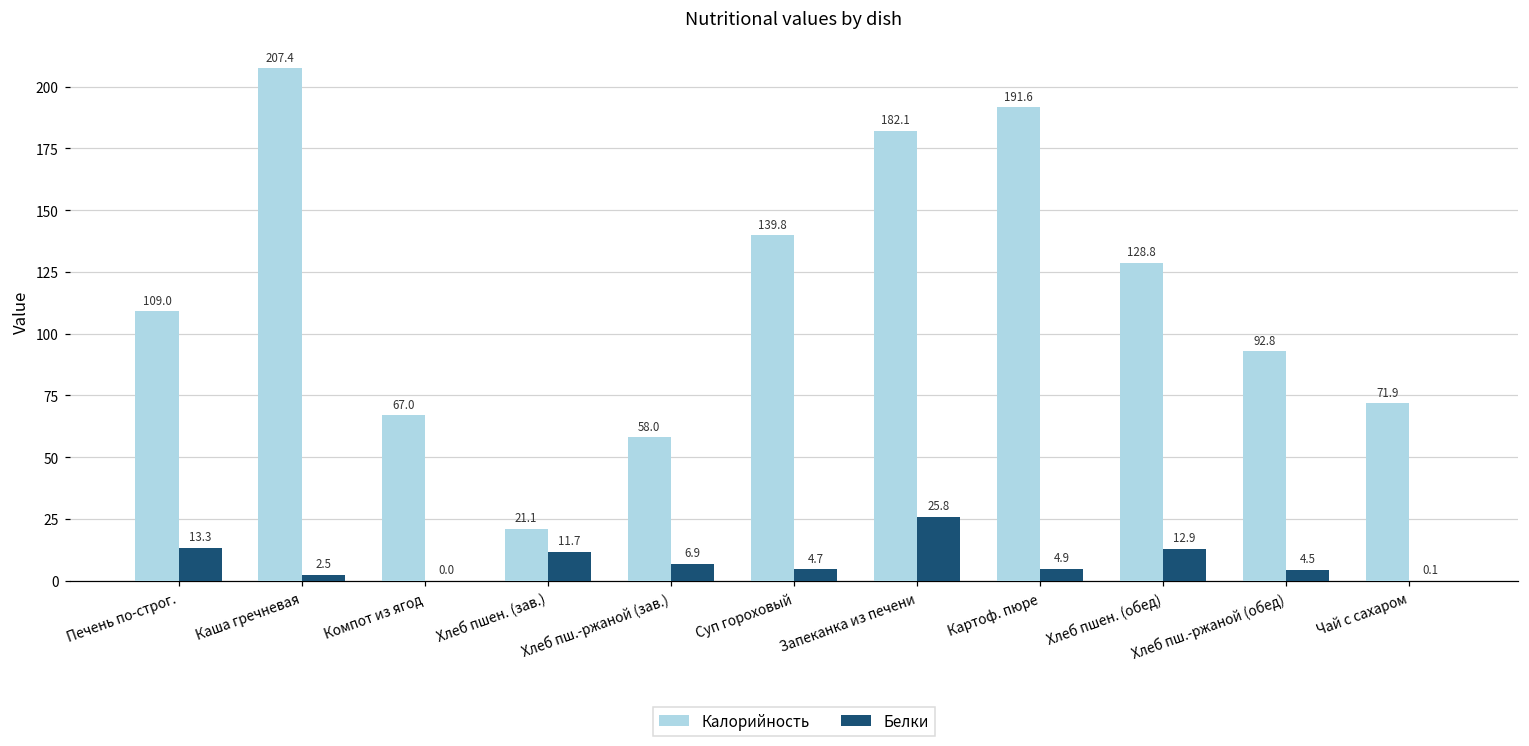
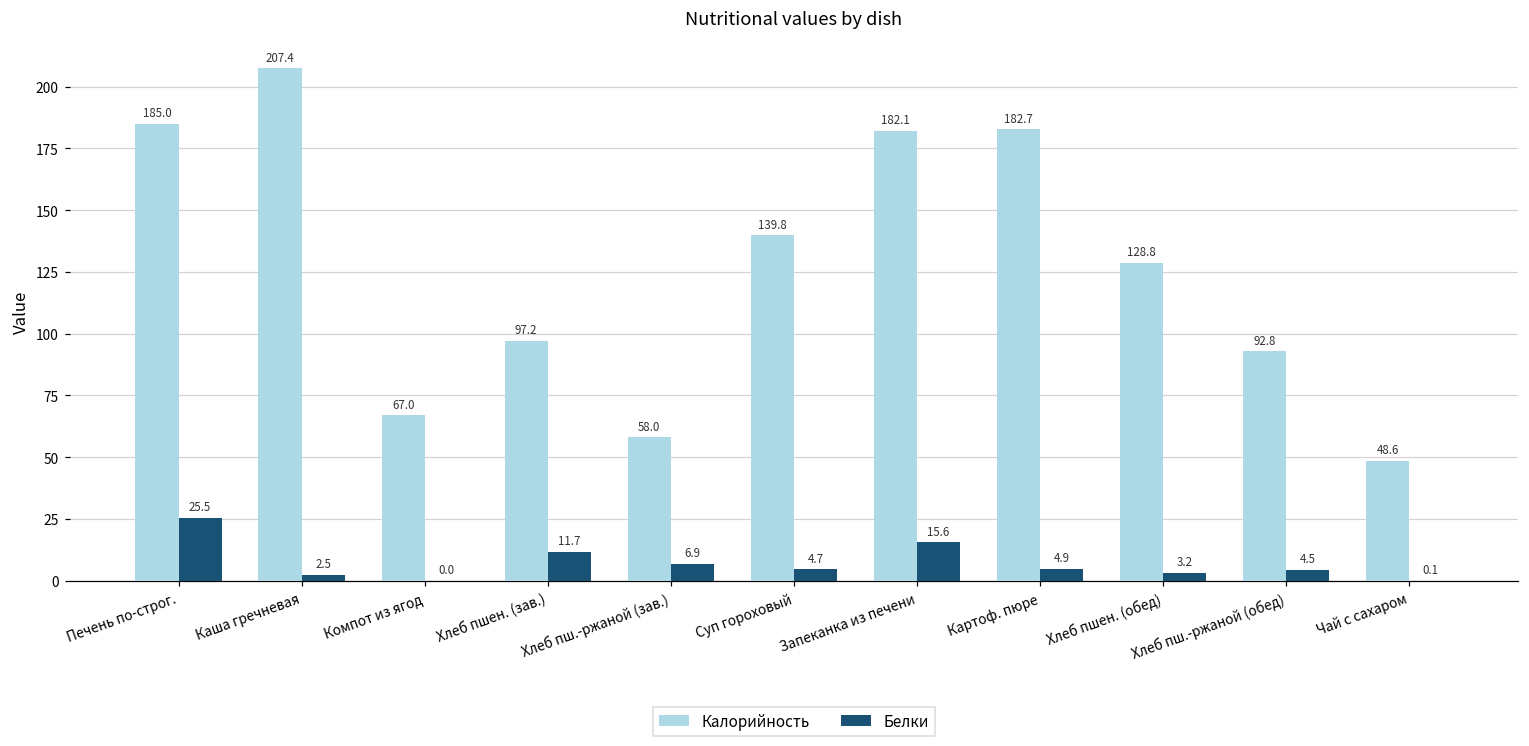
Калорийность, Печень по-строг.: 109.0 -> 185.0
Белки, Печень по-строг.: 13.3 -> 25.5
Калорийность, Хлеб пшен. (зав.): 21.1 -> 97.2
Белки, Запеканка из печени: 25.8 -> 15.6
Калорийность, Картоф. пюре: 191.6 -> 182.7
Белки, Хлеб пшен. (обед): 12.9 -> 3.2
Калорийность, Чай с сахаром: 71.9 -> 48.6
